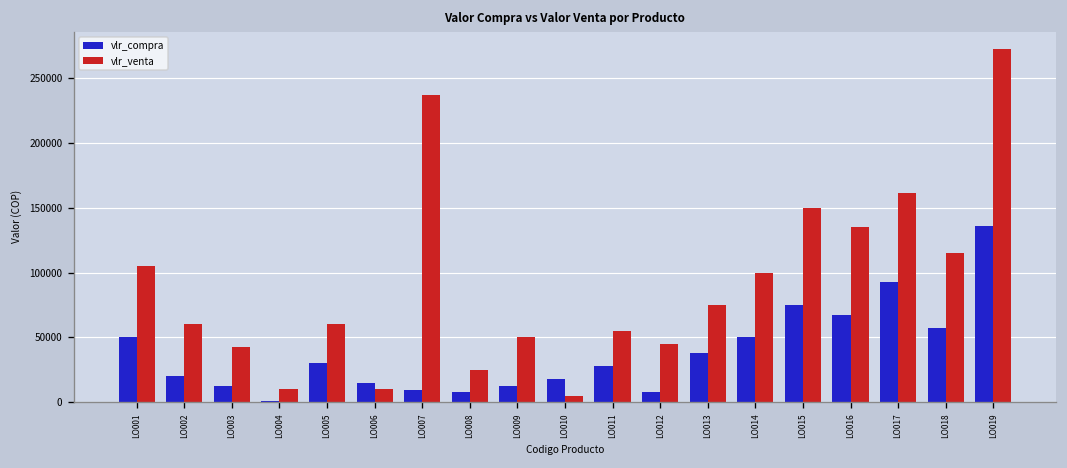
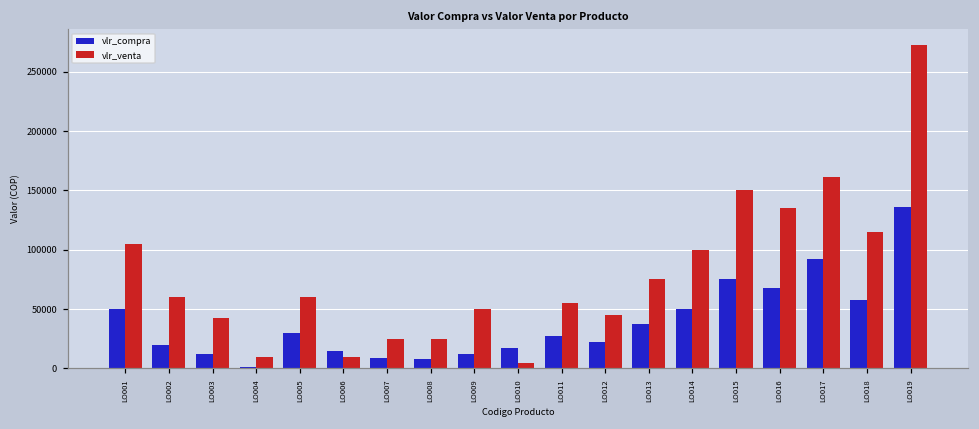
vlr_venta, LO007: 237000 -> 25000
vlr_compra, LO012: 8000 -> 23000
